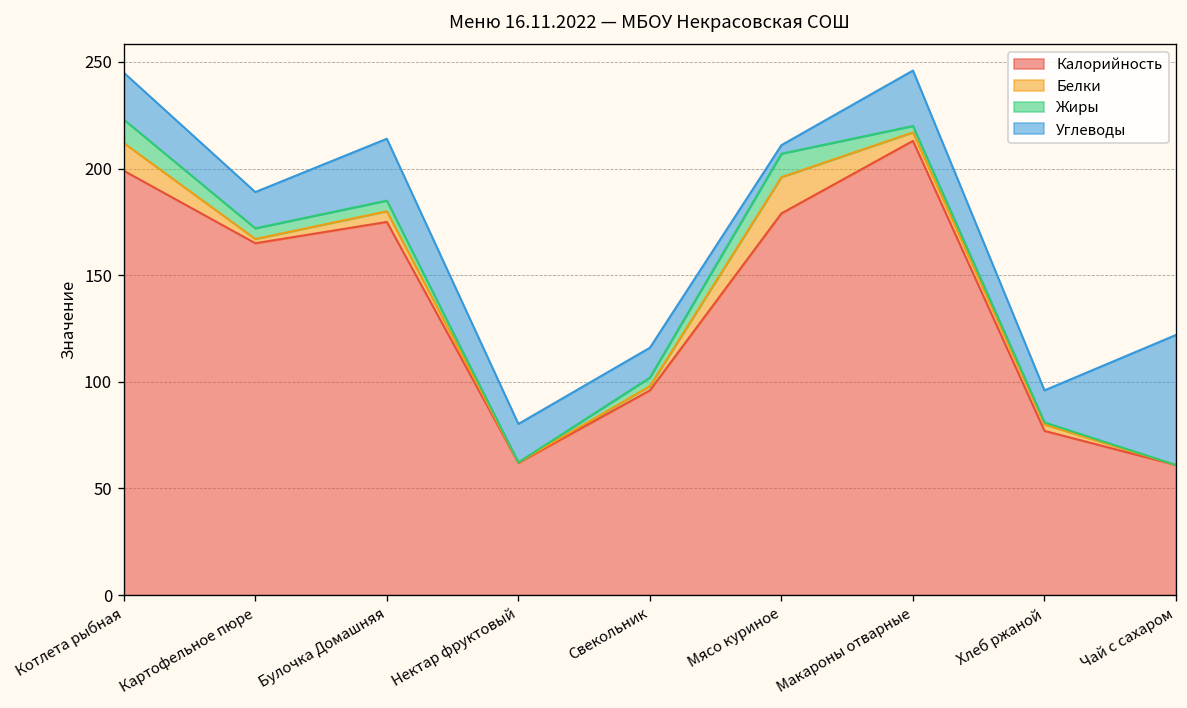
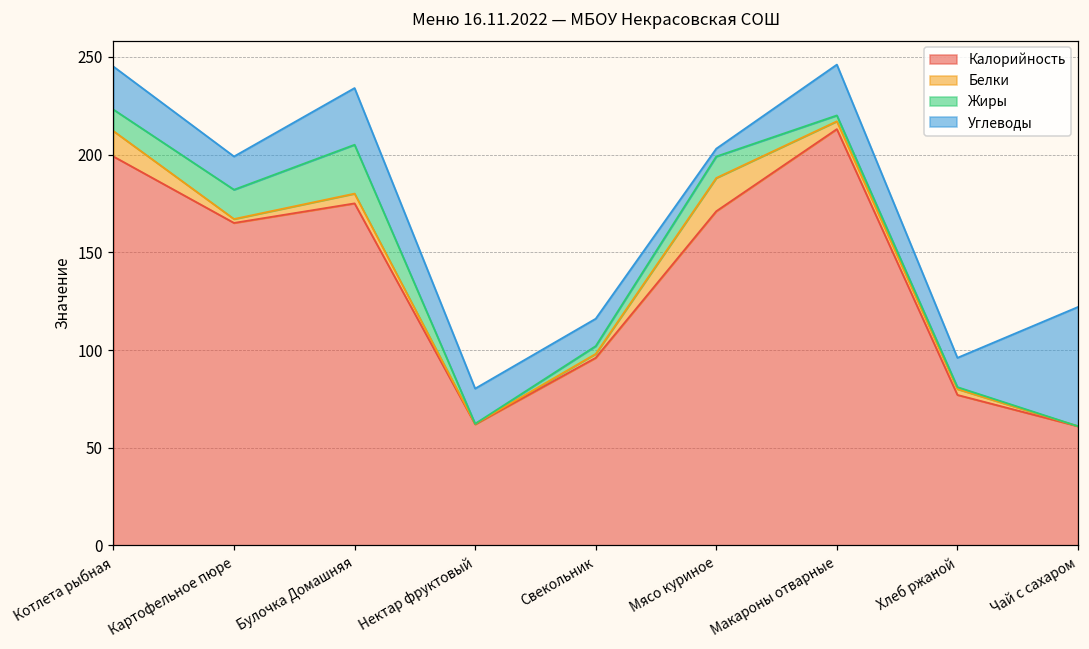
Жиры, Картофельное пюре: 5 -> 15
Жиры, Булочка Домашняя: 5 -> 25
Калорийность, Мясо куриное: 179 -> 171
